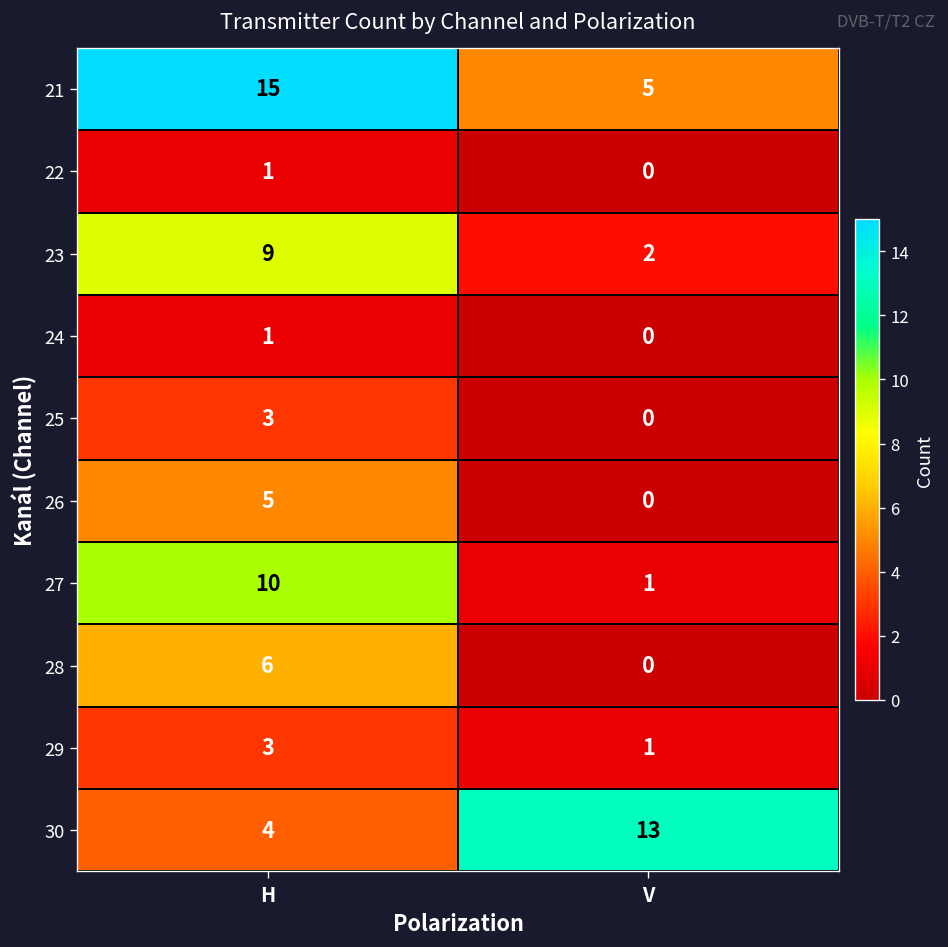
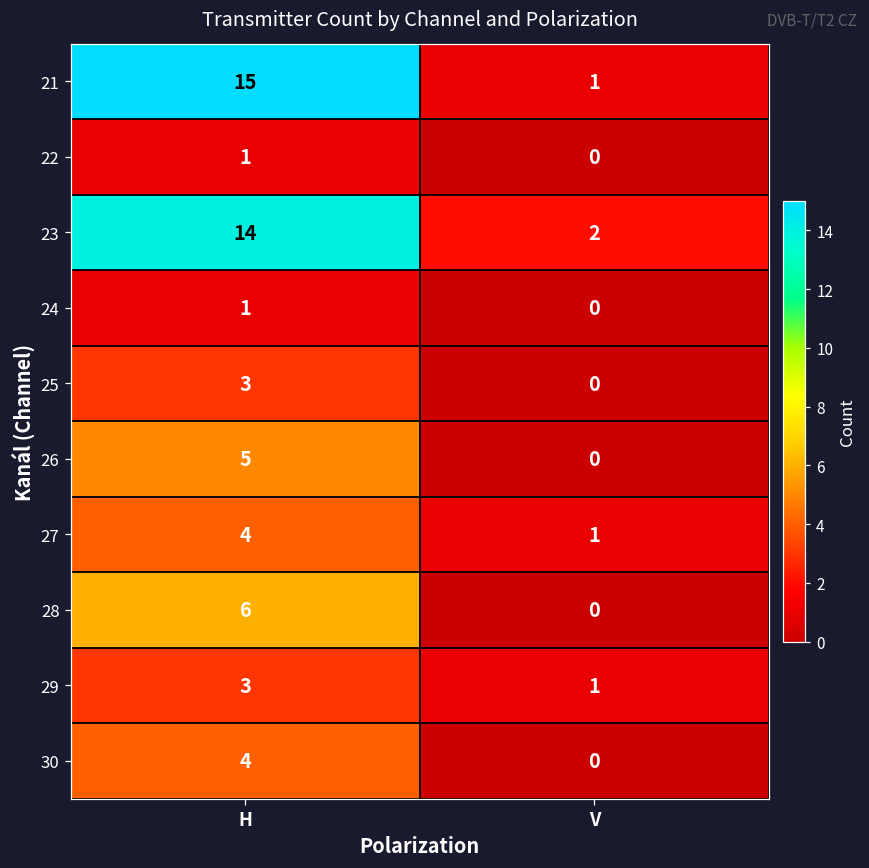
21, V: 5 -> 1
23, H: 9 -> 14
27, H: 10 -> 4
30, V: 13 -> 0
